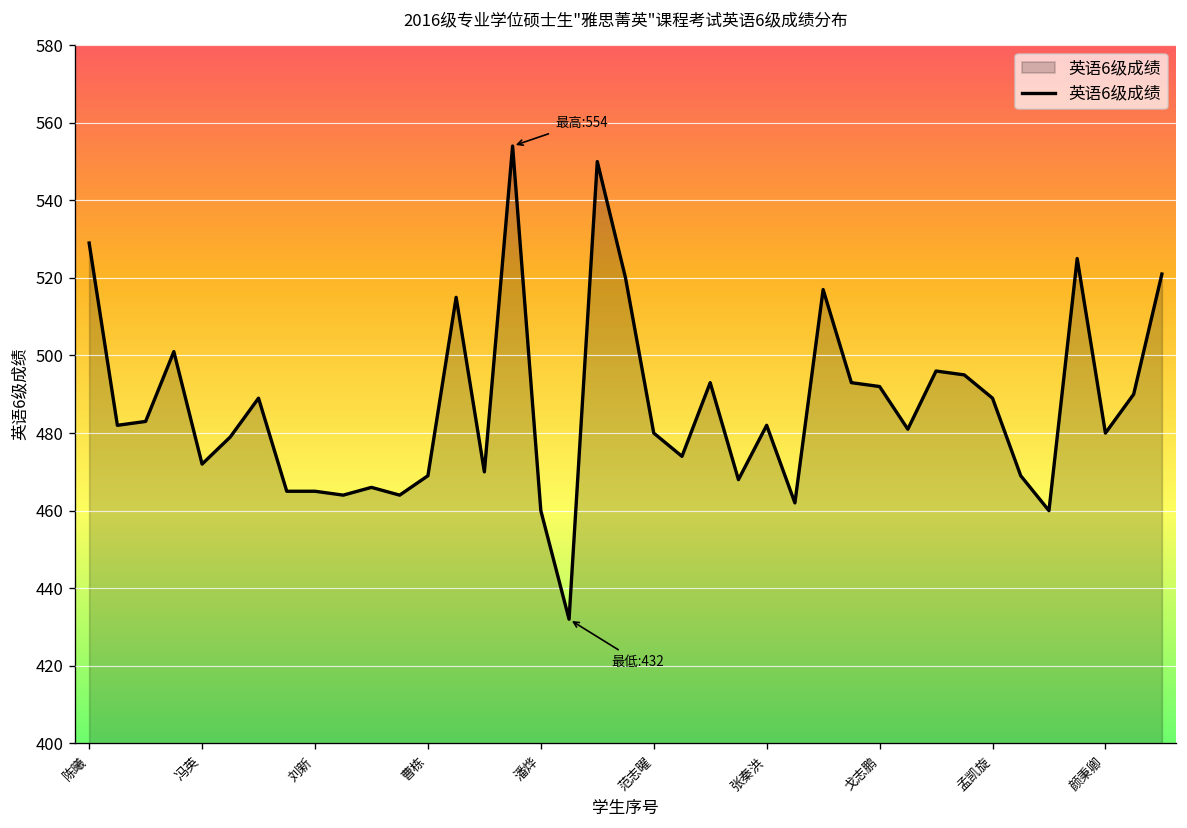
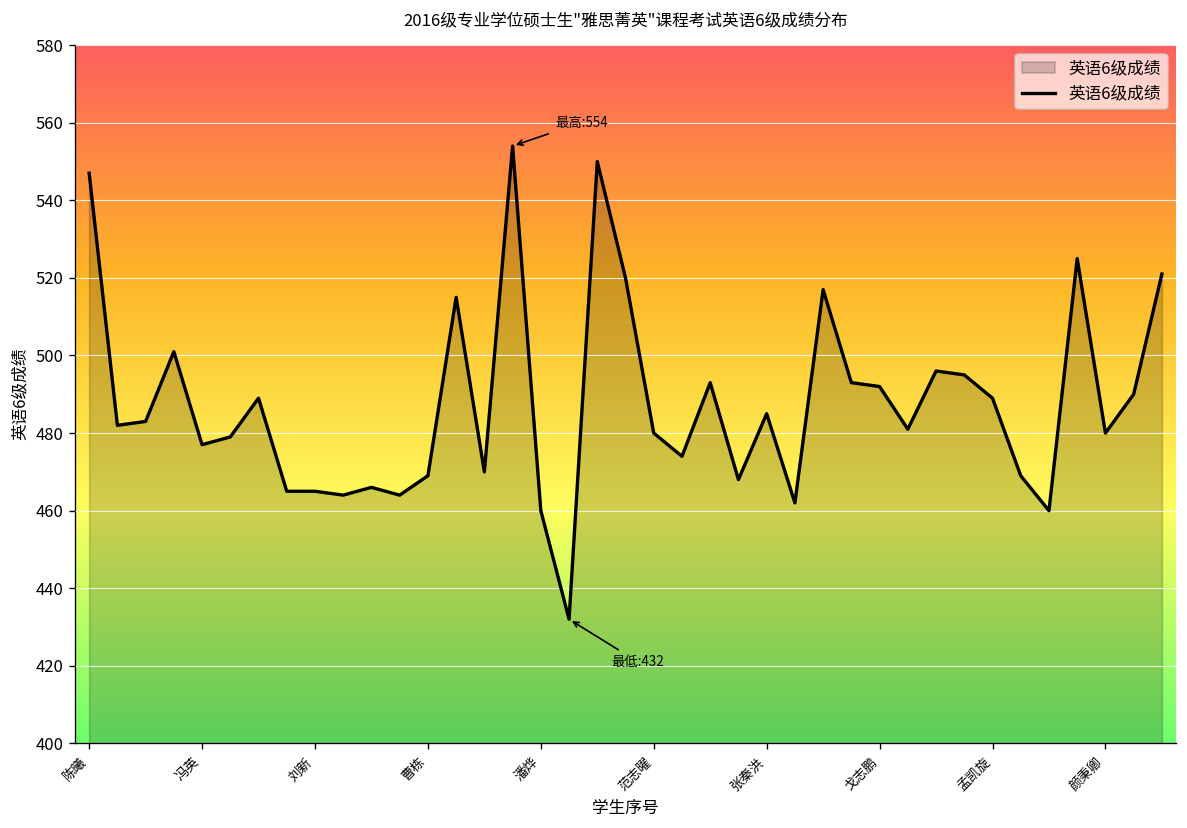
陈曦: 529 -> 547
冯英: 472 -> 477
张秦洪: 482 -> 485
